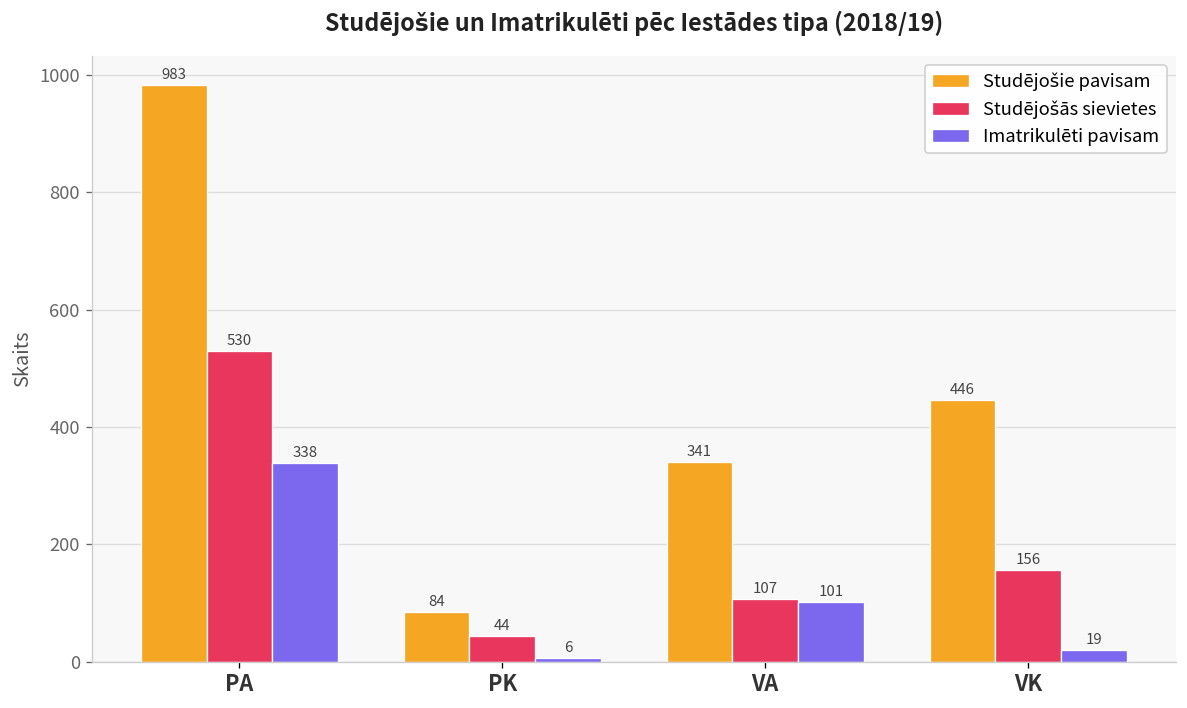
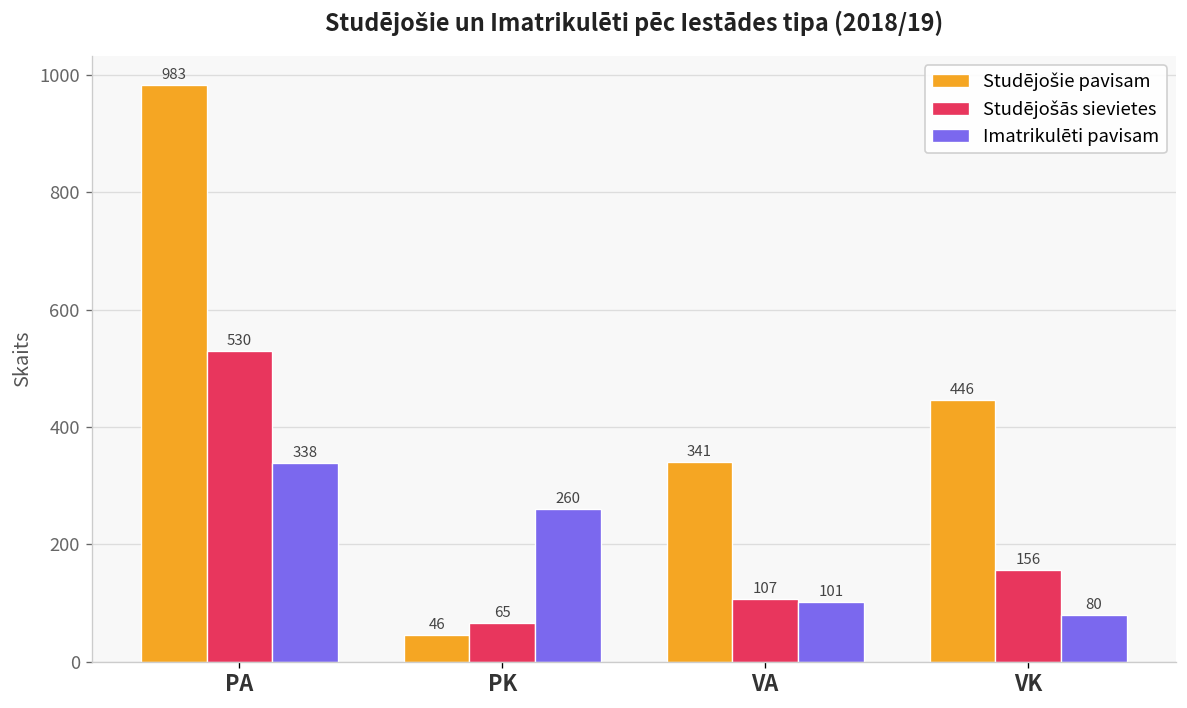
Studējošie pavisam, PK: 84 -> 46
Studējošās sievietes, PK: 44 -> 65
Imatrikulēti pavisam, PK: 6 -> 260
Imatrikulēti pavisam, VK: 19 -> 80
